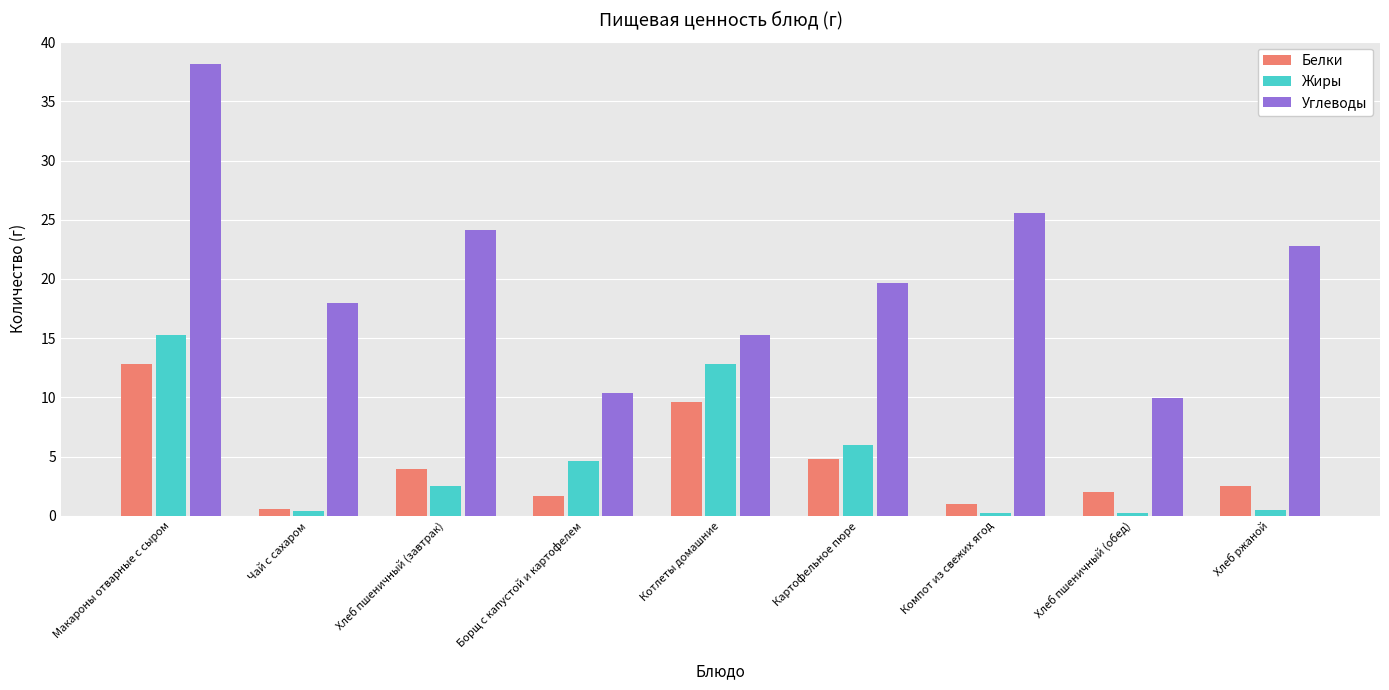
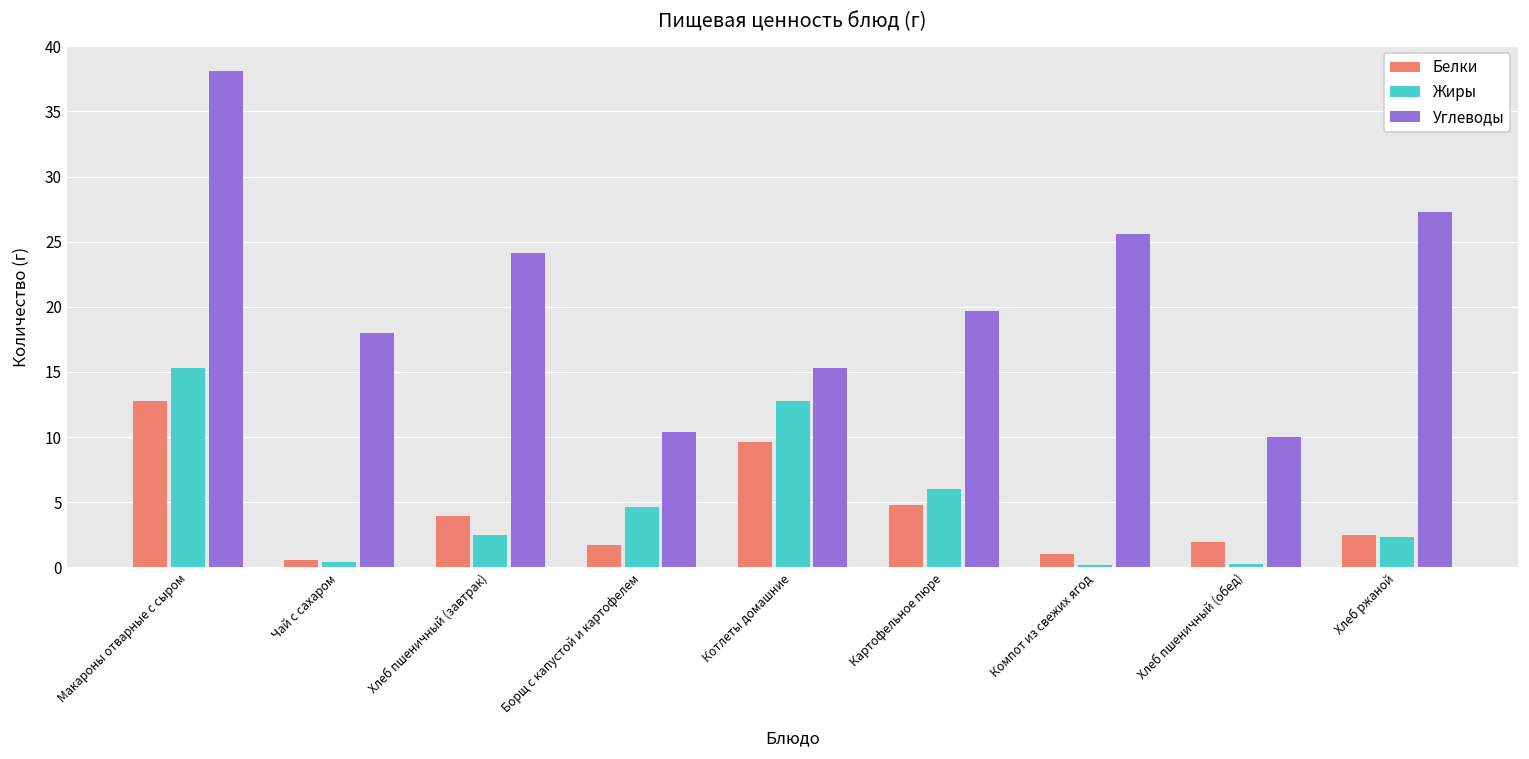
Жиры, Хлеб ржаной: 0.5 -> 2.3
Углеводы, Хлеб ржаной: 22.8 -> 27.3
